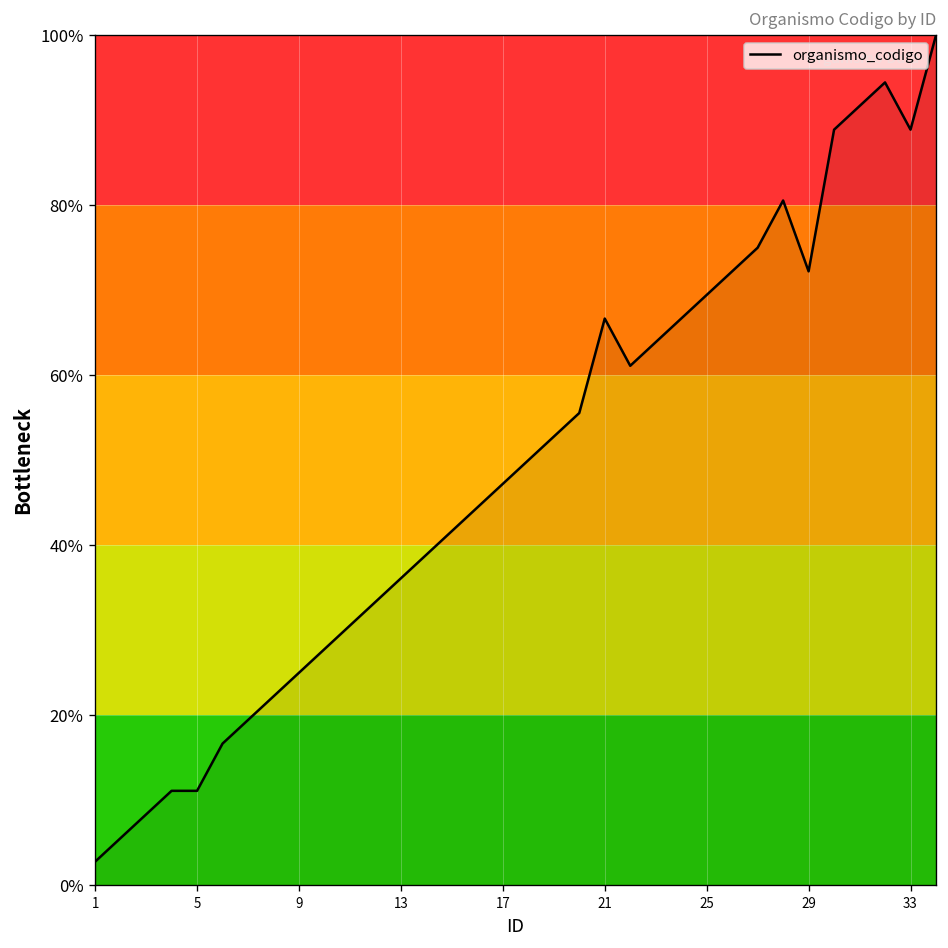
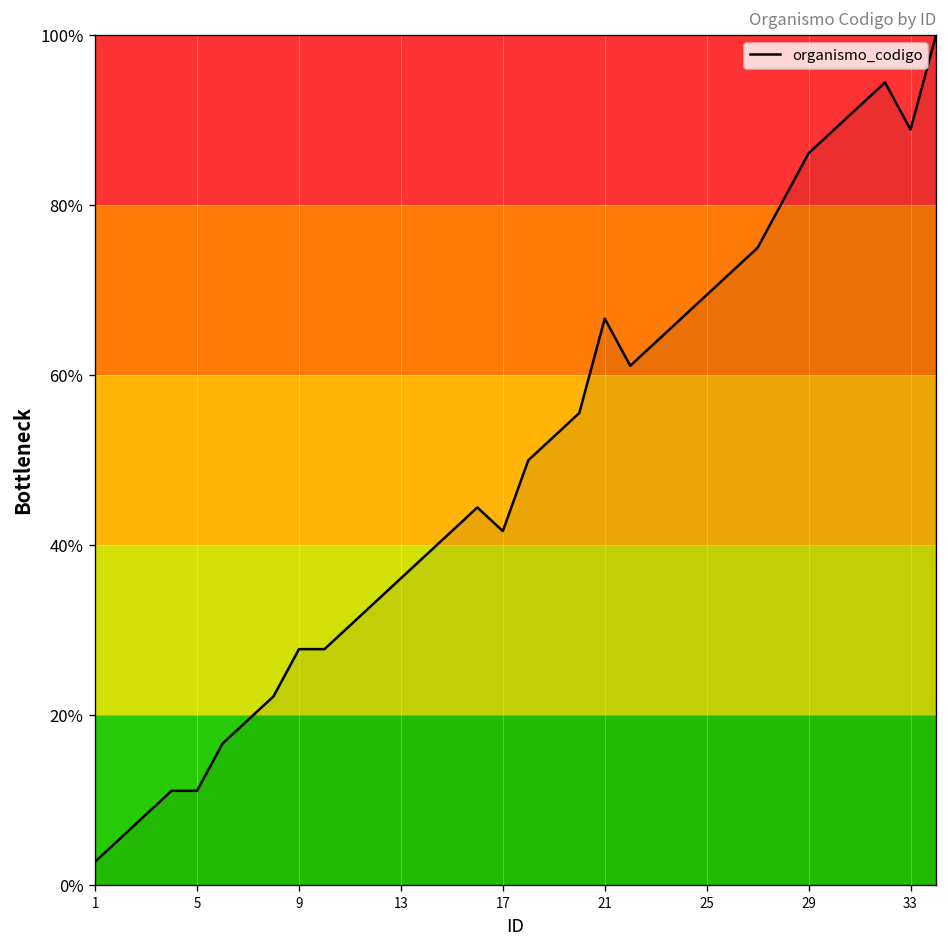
9: 25% -> 28%
17: 47% -> 42%
29: 72% -> 86%
